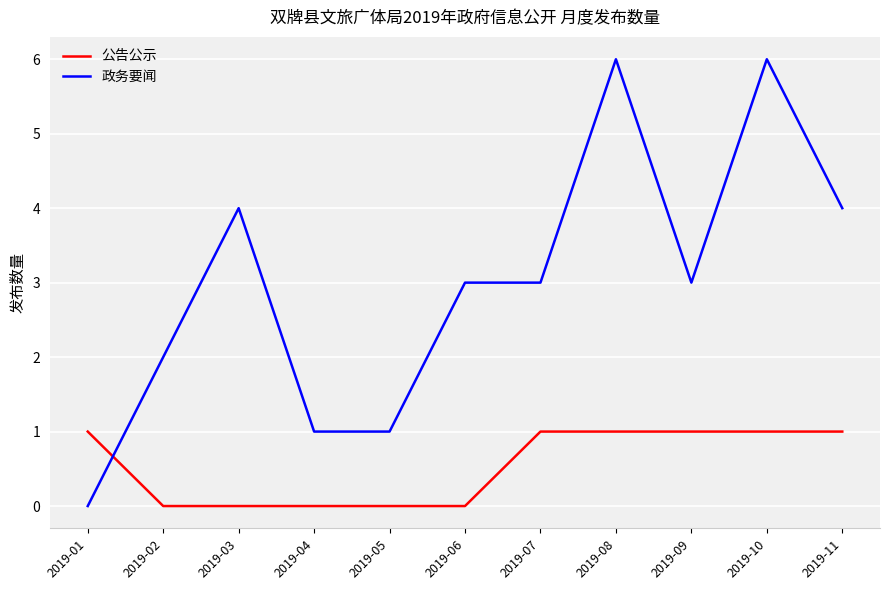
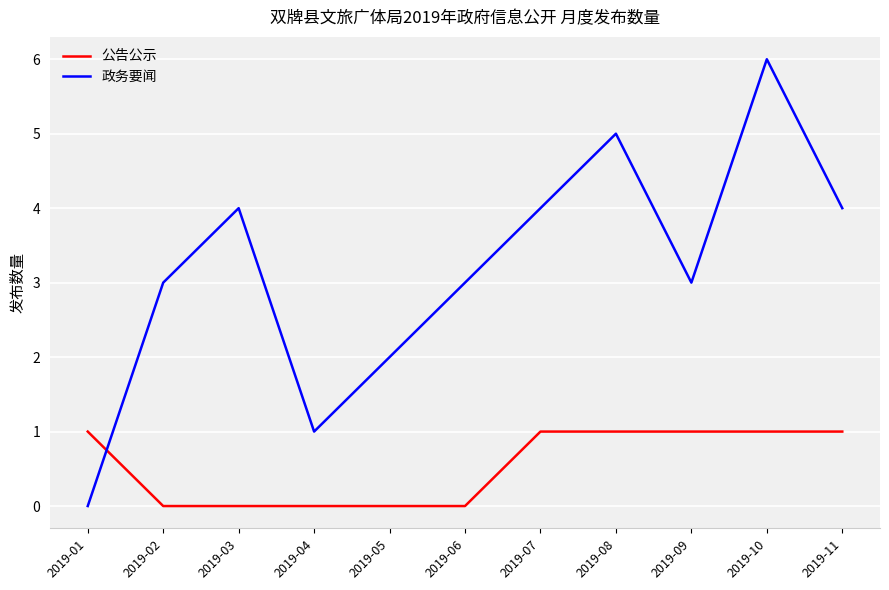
政务要闻, 2019-02: 2 -> 3
政务要闻, 2019-05: 1 -> 2
政务要闻, 2019-07: 3 -> 4
政务要闻, 2019-08: 6 -> 5
